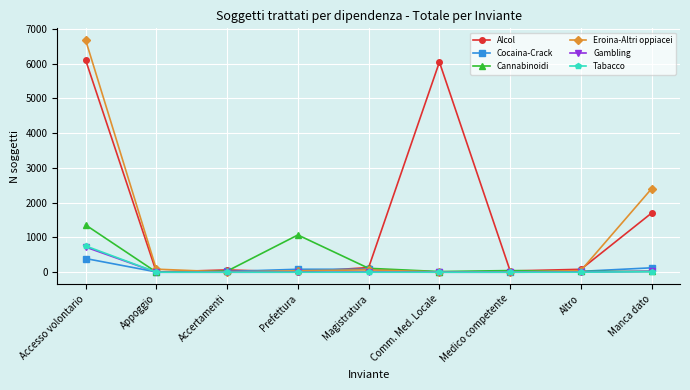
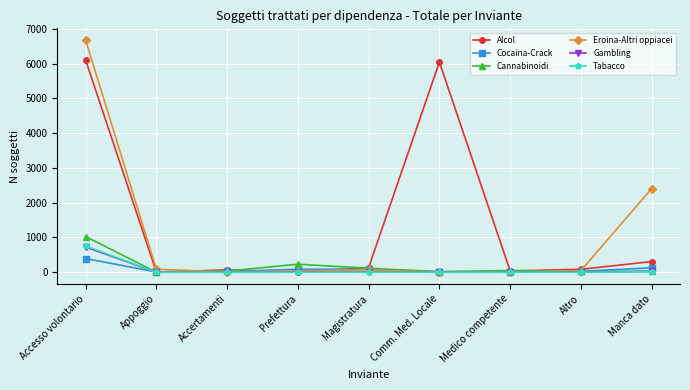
Cannabinoidi, Accesso volontario: 1400 -> 1000
Cannabinoidi, Prefettura: 1100 -> 200
Alcol, Manca dato: 1700 -> 300
